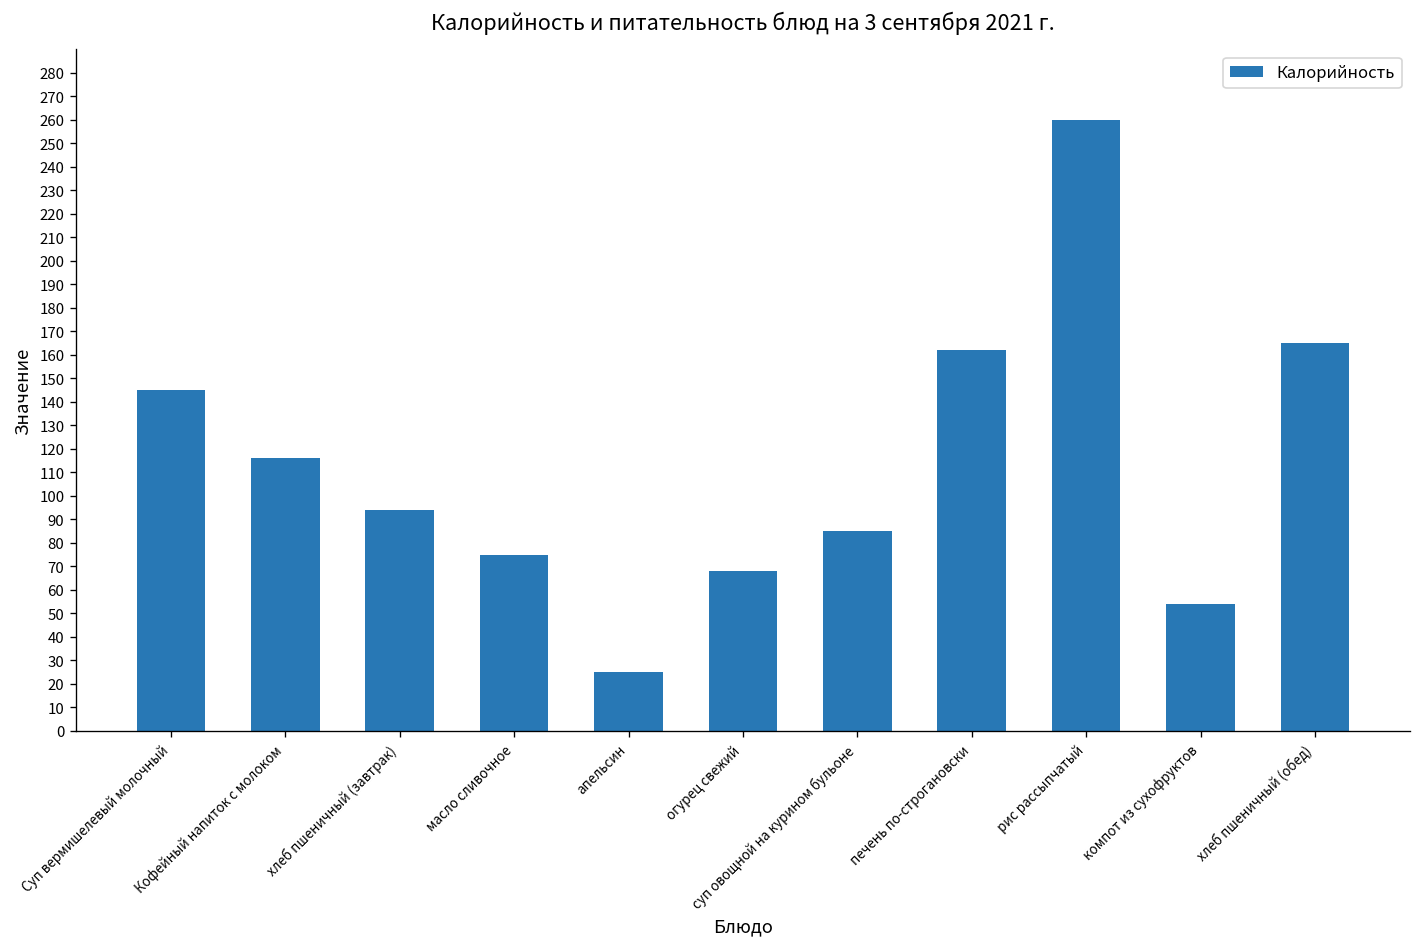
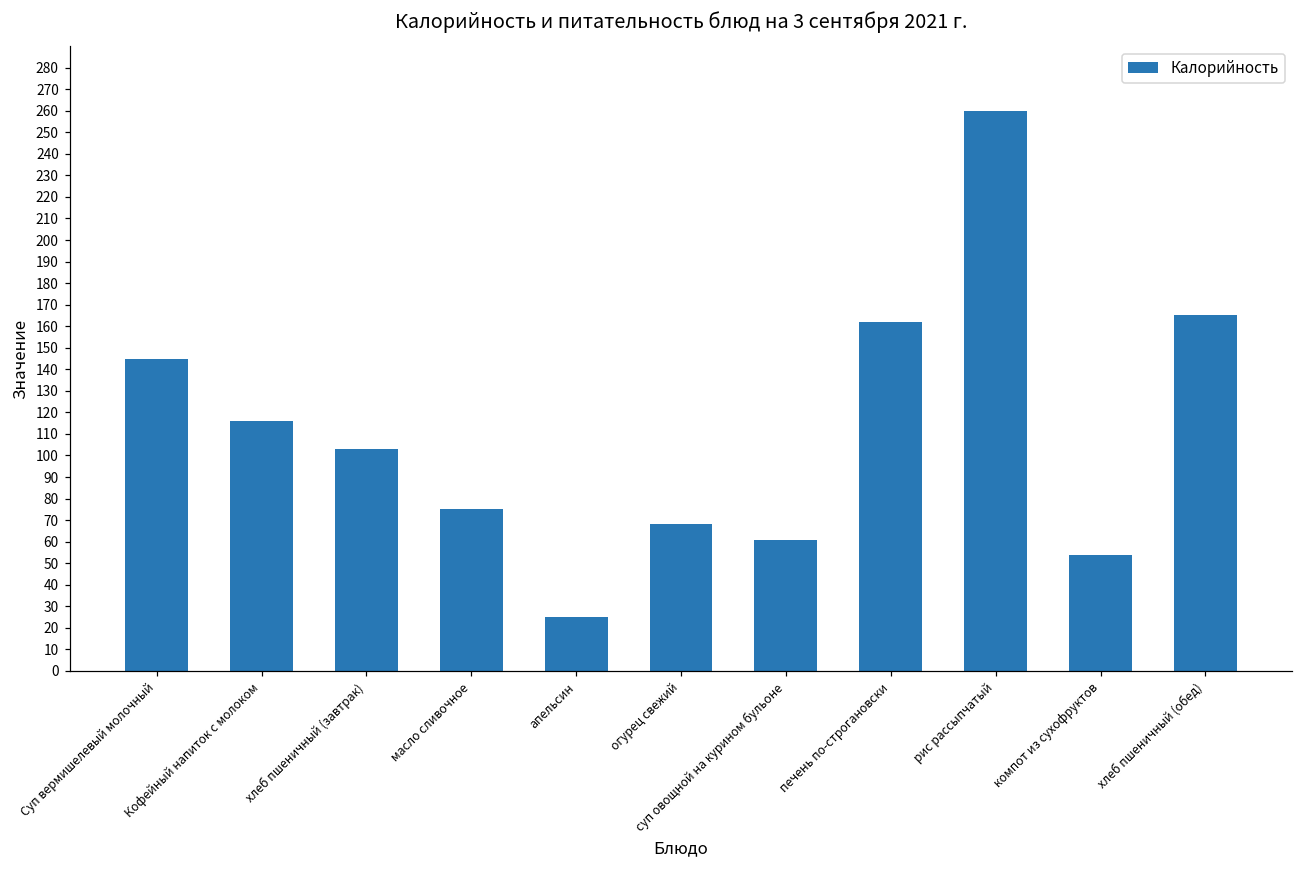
хлеб пшеничный (завтрак): 94 -> 103
суп овощной на курином бульоне: 85 -> 61
